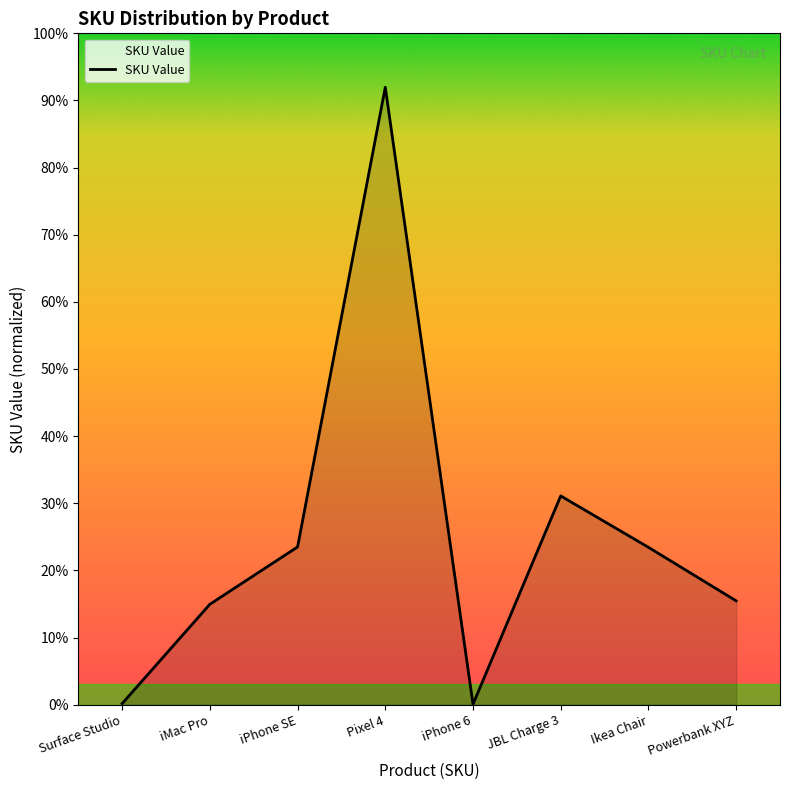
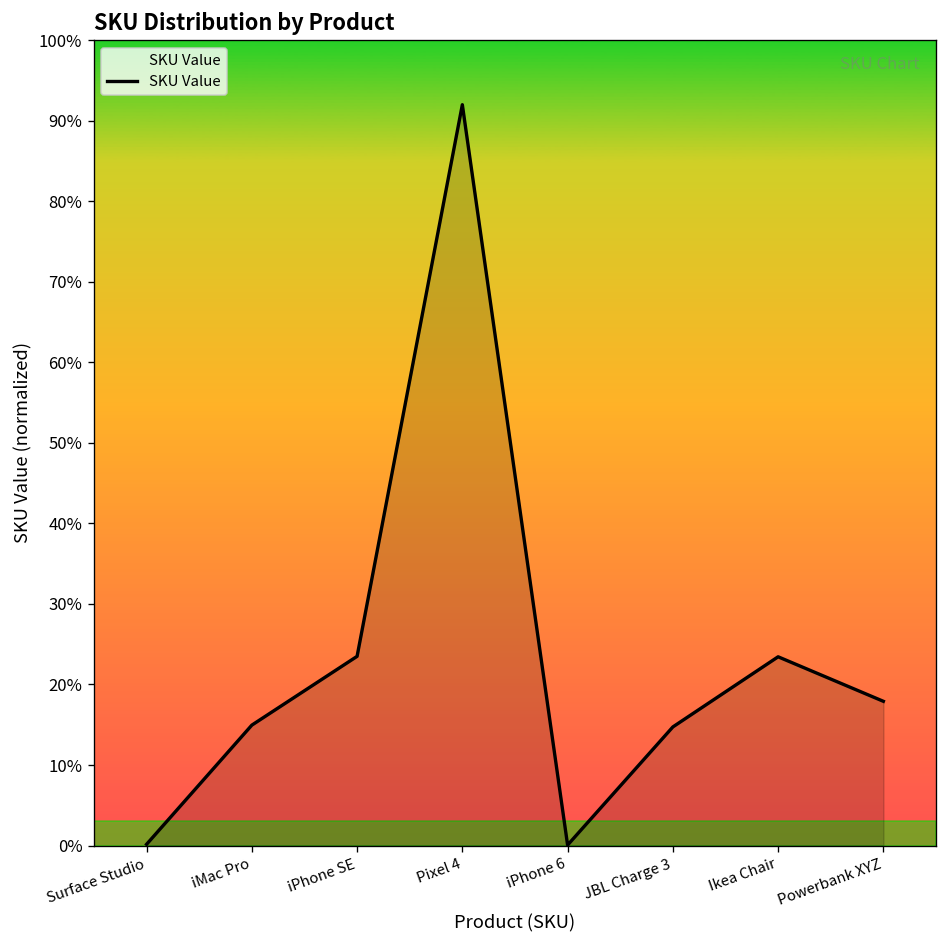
JBL Charge 3: 31% -> 15%
Powerbank XYZ: 15% -> 18%
